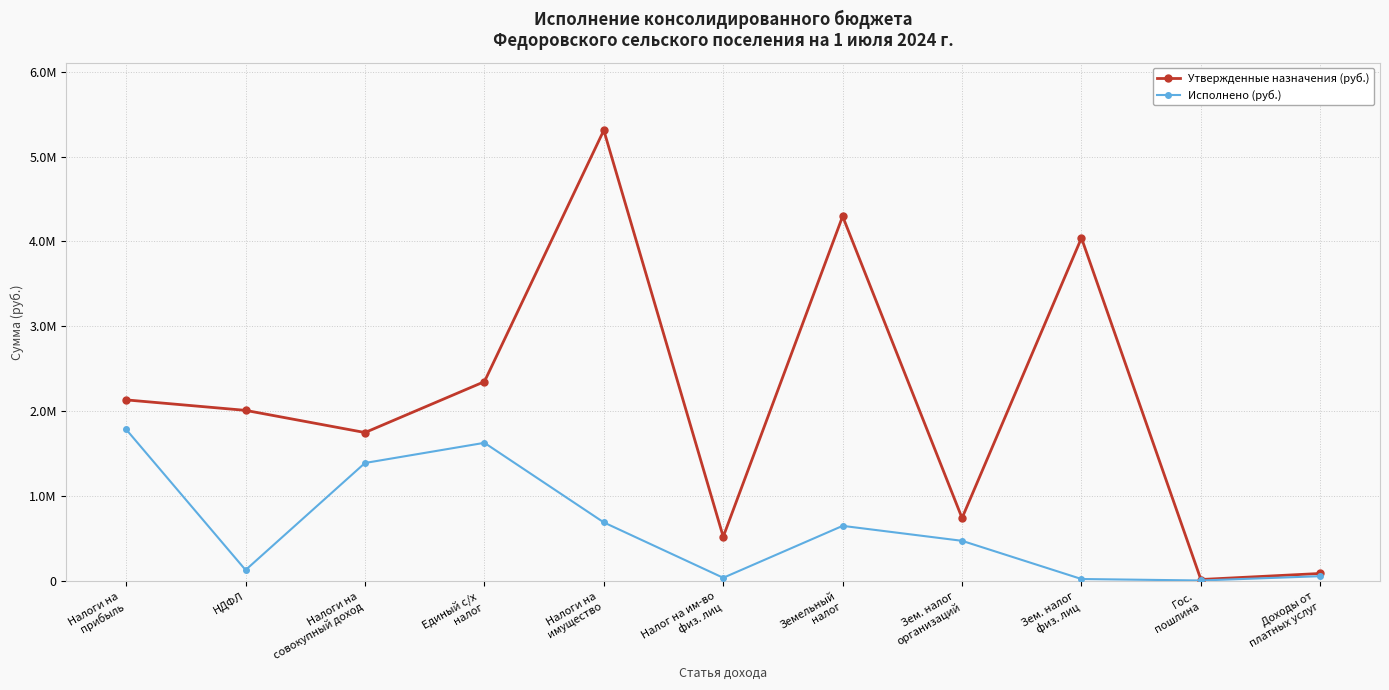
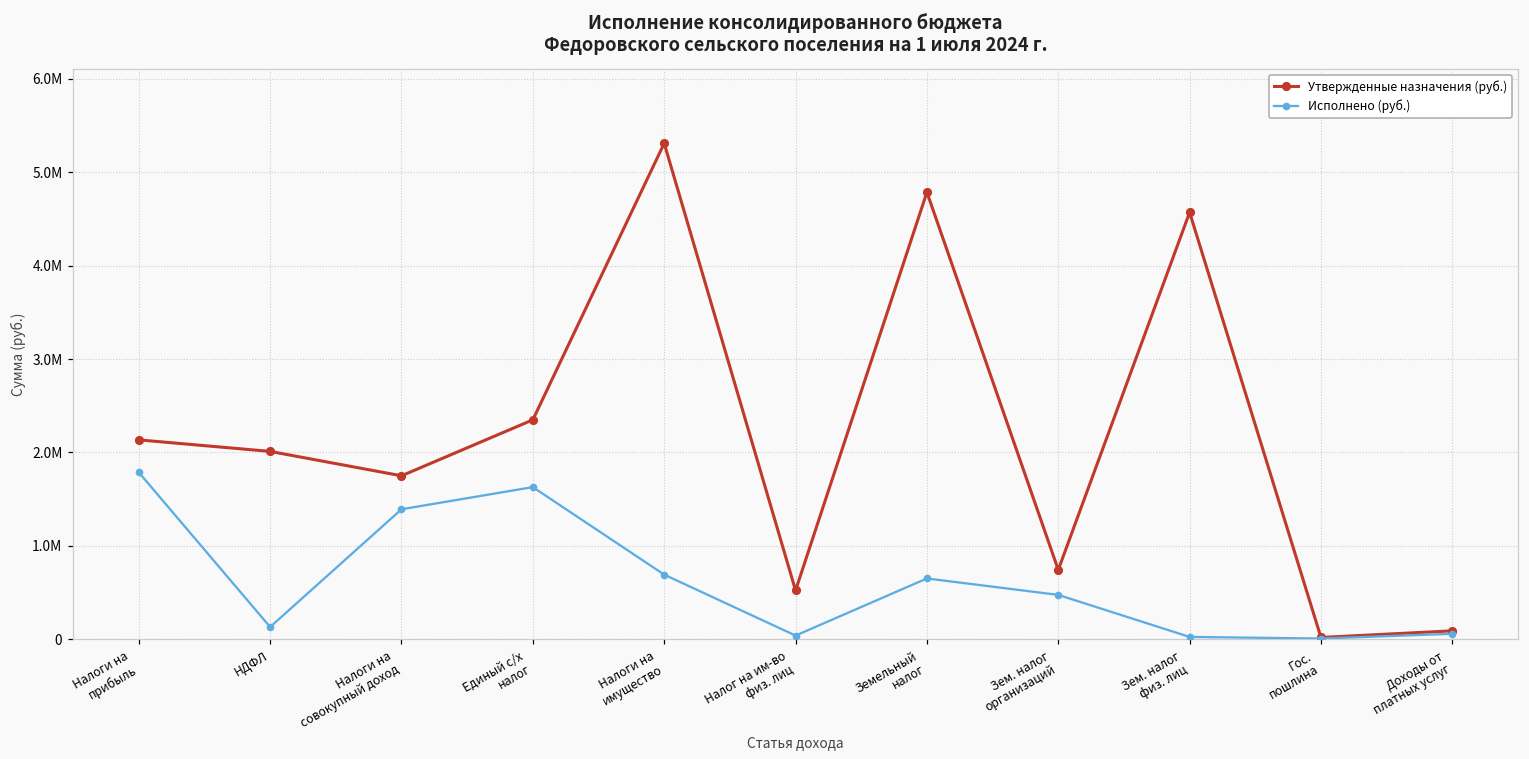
Утвержденные назначения (руб.), Земельный налог: 4300000 -> 4800000
Утвержденные назначения (руб.), Зем. налог физ. лиц: 4000000 -> 4600000
